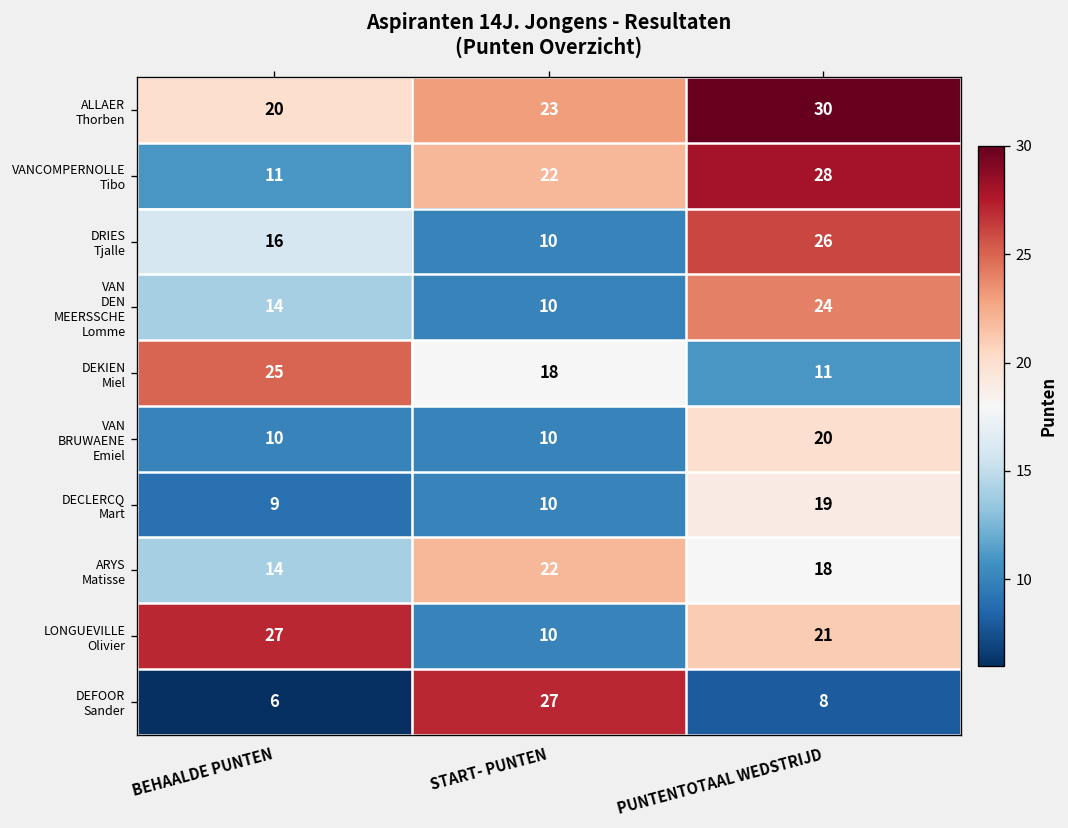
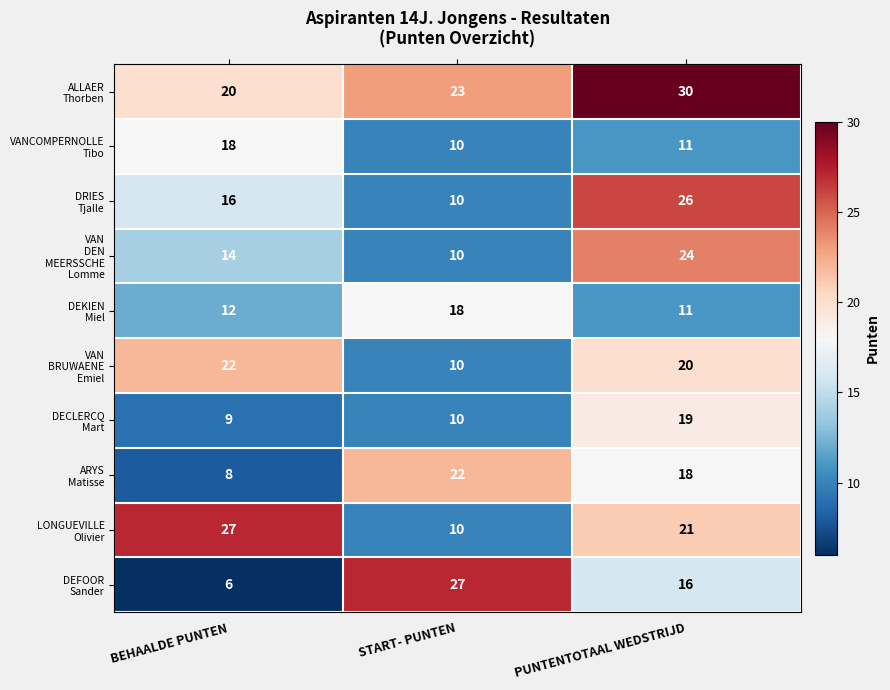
VANCOMPERNOLLE Tibo, BEHAALDE PUNTEN: 11 -> 18
VANCOMPERNOLLE Tibo, START- PUNTEN: 22 -> 10
VANCOMPERNOLLE Tibo, PUNTENTOTAAL WEDSTRIJD: 28 -> 11
DEKIEN Miel, BEHAALDE PUNTEN: 25 -> 12
VAN BRUWAENE Emiel, BEHAALDE PUNTEN: 10 -> 22
ARYS Matisse, BEHAALDE PUNTEN: 14 -> 8
DEFOOR Sander, PUNTENTOTAAL WEDSTRIJD: 8 -> 16
